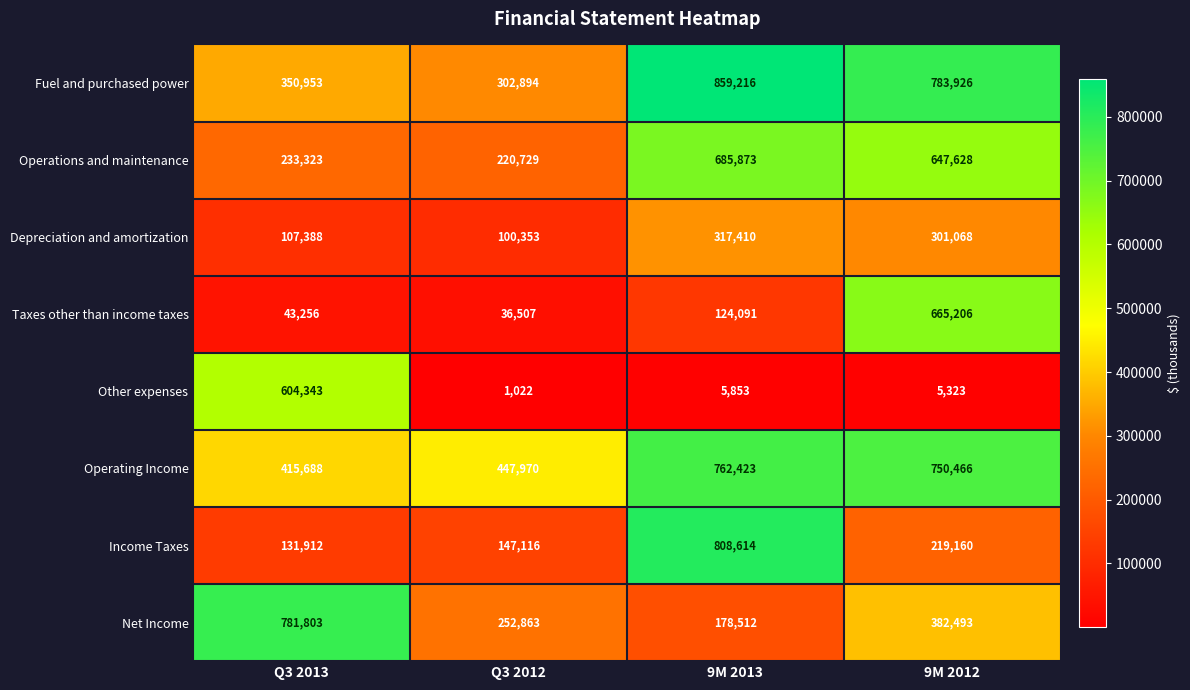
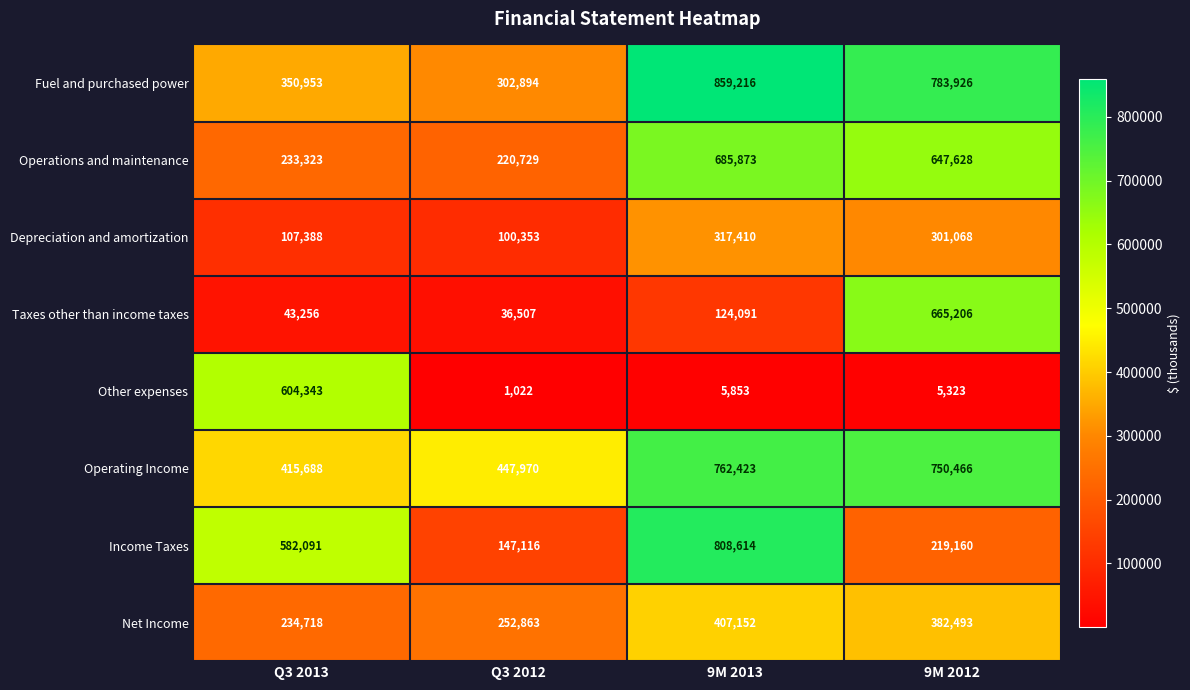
Income Taxes, Q3 2013: 131,912 -> 582,091
Net Income, Q3 2013: 781,803 -> 234,718
Net Income, 9M 2013: 178,512 -> 407,152
